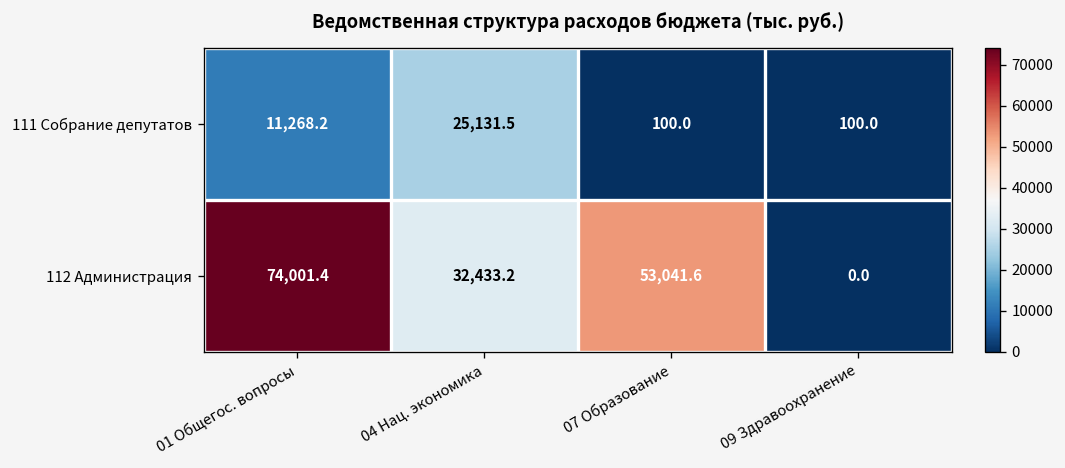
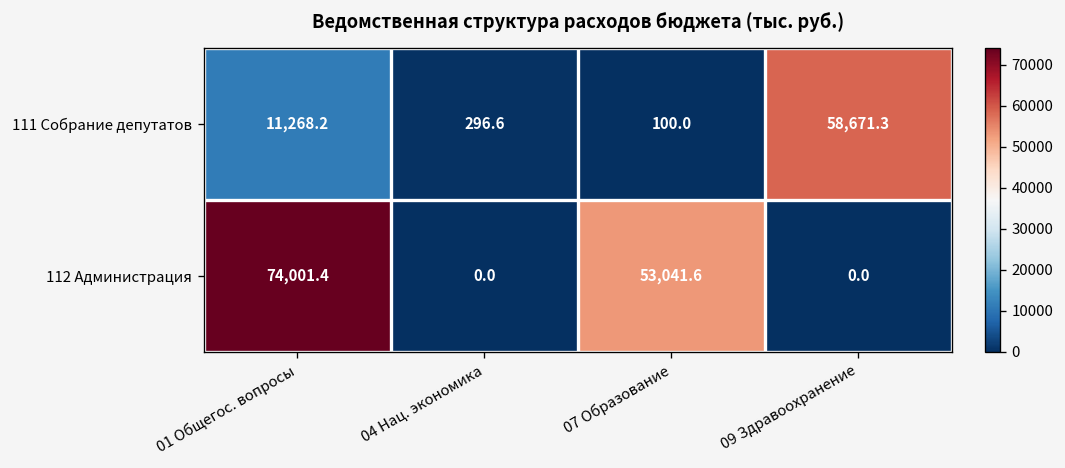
111 Собрание депутатов, 04 Нац. экономика: 25,131.5 -> 296.6
111 Собрание депутатов, 09 Здравоохранение: 100.0 -> 58,671.3
112 Администрация, 04 Нац. экономика: 32,433.2 -> 0.0
